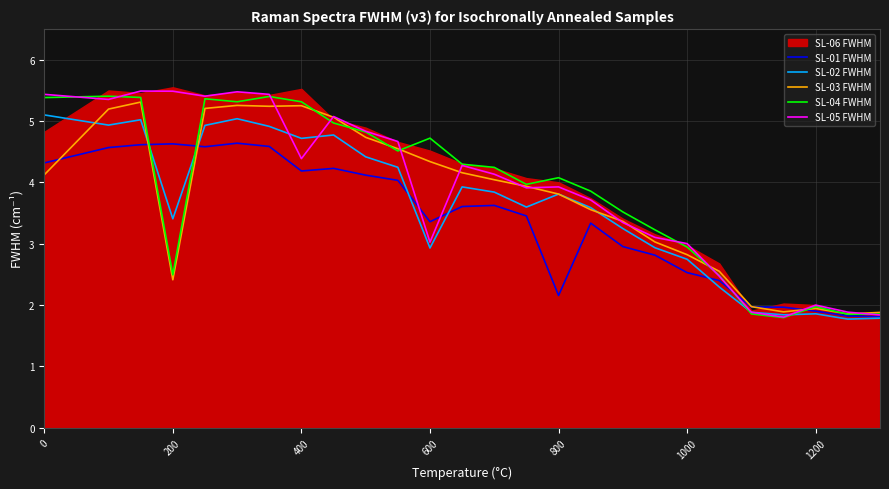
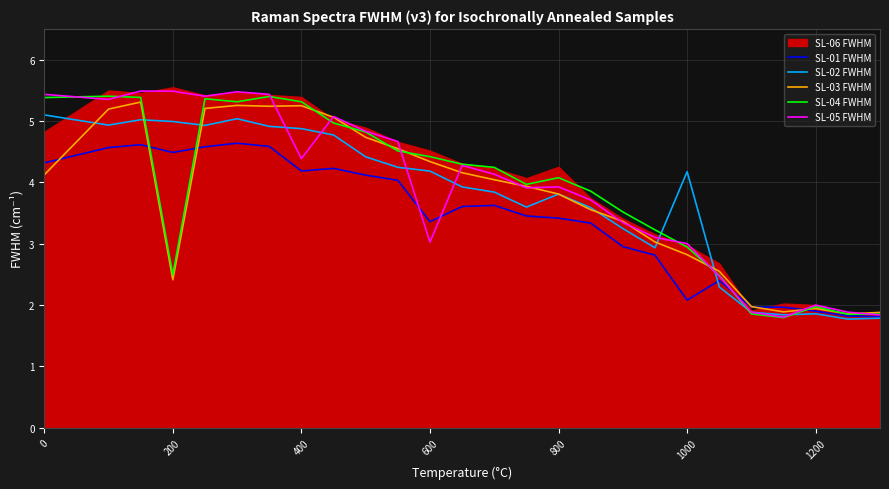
SL-01 FWHM, 200: 4.6 -> 4.5
SL-02 FWHM, 200: 3.4 -> 5.0
SL-06 FWHM, 400: 5.5 -> 5.4
SL-02 FWHM, 400: 4.7 -> 4.9
SL-02 FWHM, 600: 2.9 -> 4.2
SL-04 FWHM, 600: 4.7 -> 4.4
SL-01 FWHM, 800: 2.2 -> 3.4
SL-06 FWHM, 800: 4.0 -> 4.3
SL-01 FWHM, 1000: 2.5 -> 2.1
SL-02 FWHM, 1000: 2.7 -> 4.2
